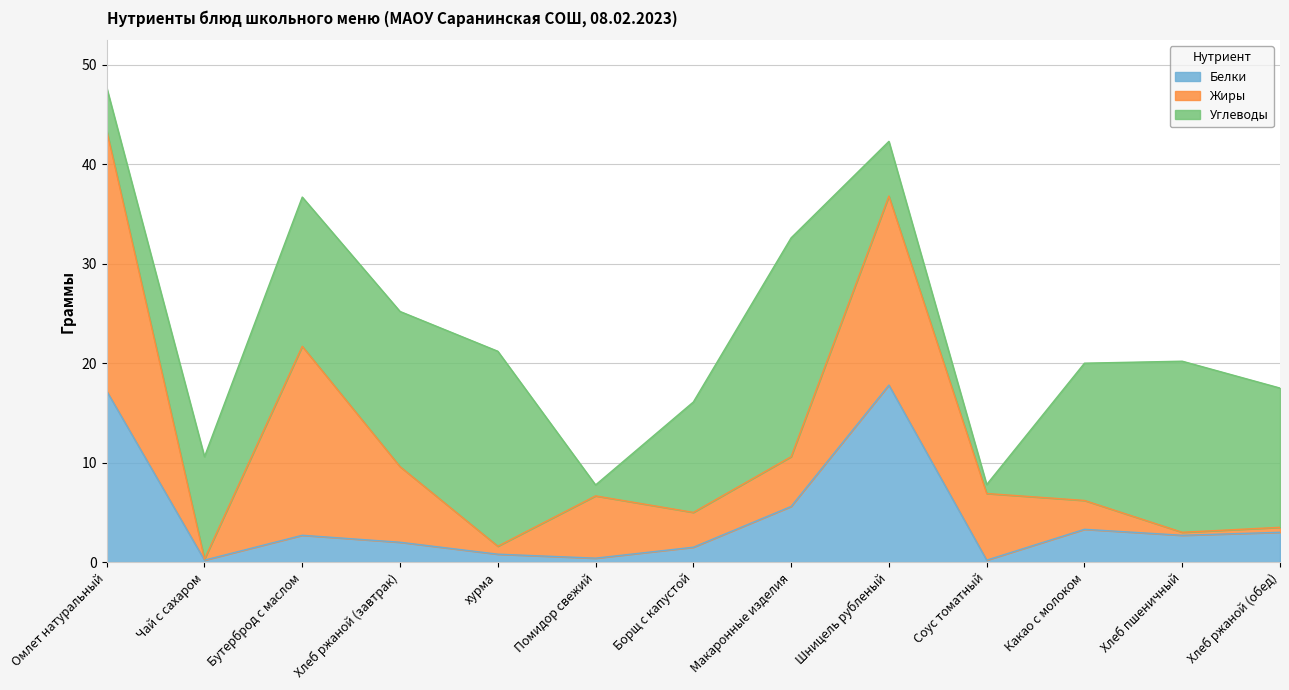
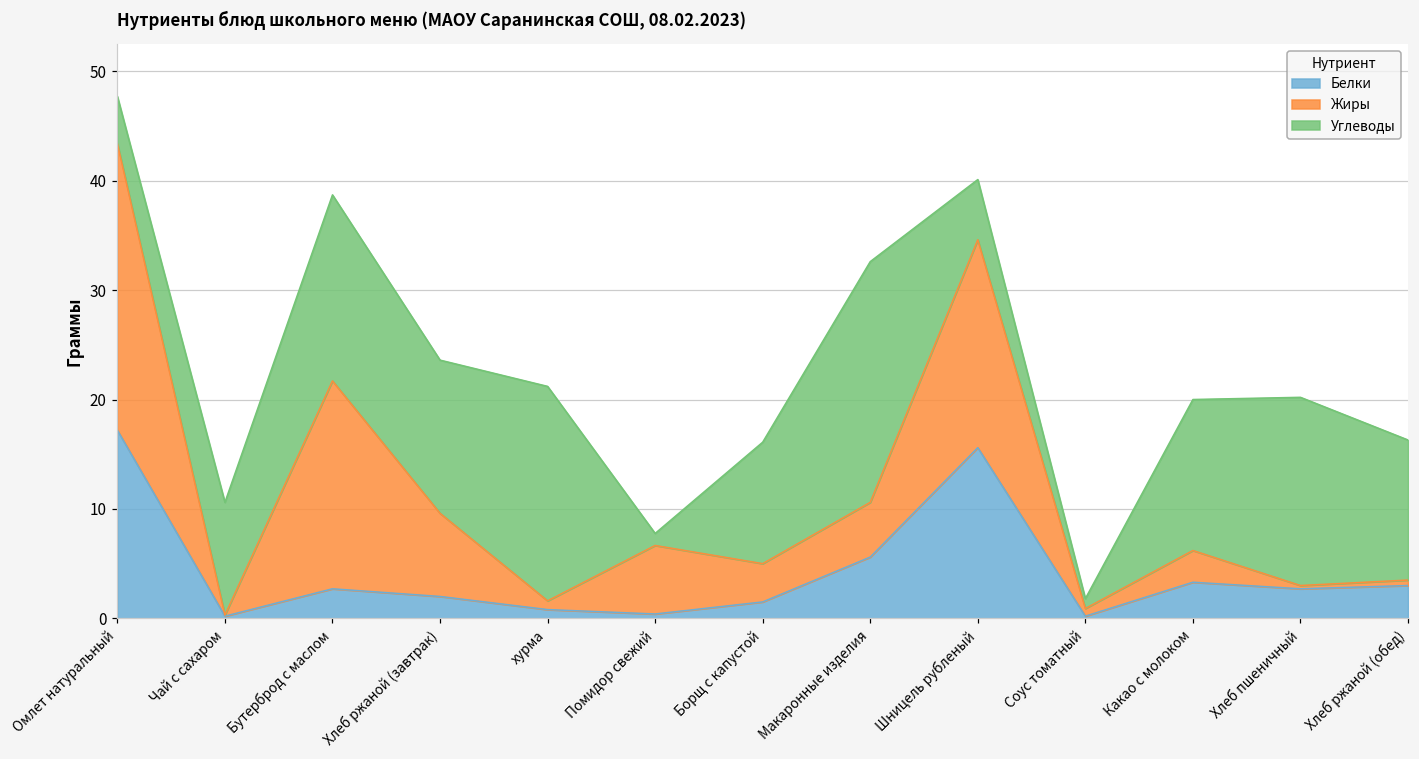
Углеводы, Бутерброд с маслом: 15 -> 17
Углеводы, Хлеб ржаной (завтрак): 16 -> 14
Белки, Шницель рубленый: 18 -> 16
Жиры, Соус томатный: 7 -> 1
Углеводы, Хлеб ржаной (обед): 14 -> 13
